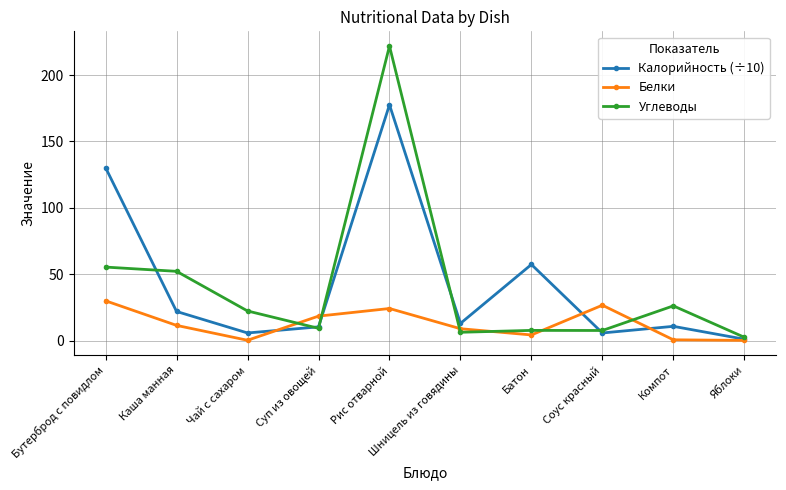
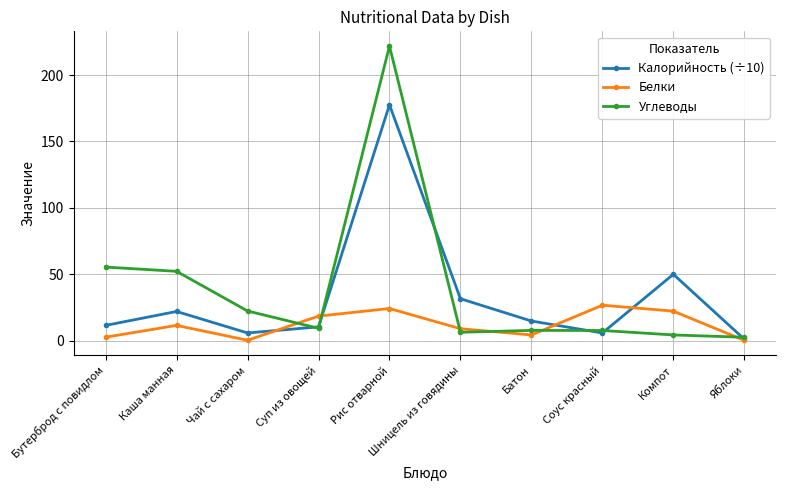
Калорийность (÷10), Бутерброд с повидлом: 130 -> 11
Белки, Бутерброд с повидлом: 30 -> 3
Калорийность (÷10), Шницель из говядины: 13 -> 32
Калорийность (÷10), Батон: 57 -> 15
Калорийность (÷10), Компот: 11 -> 50
Белки, Компот: 1 -> 22
Углеводы, Компот: 26 -> 4
